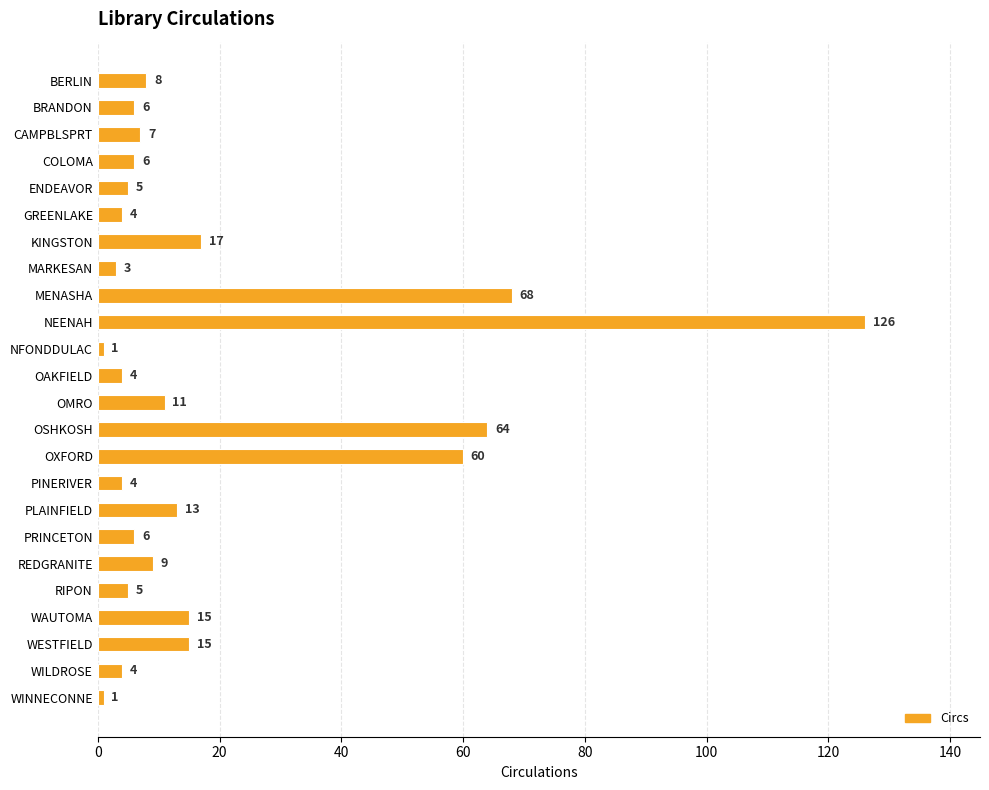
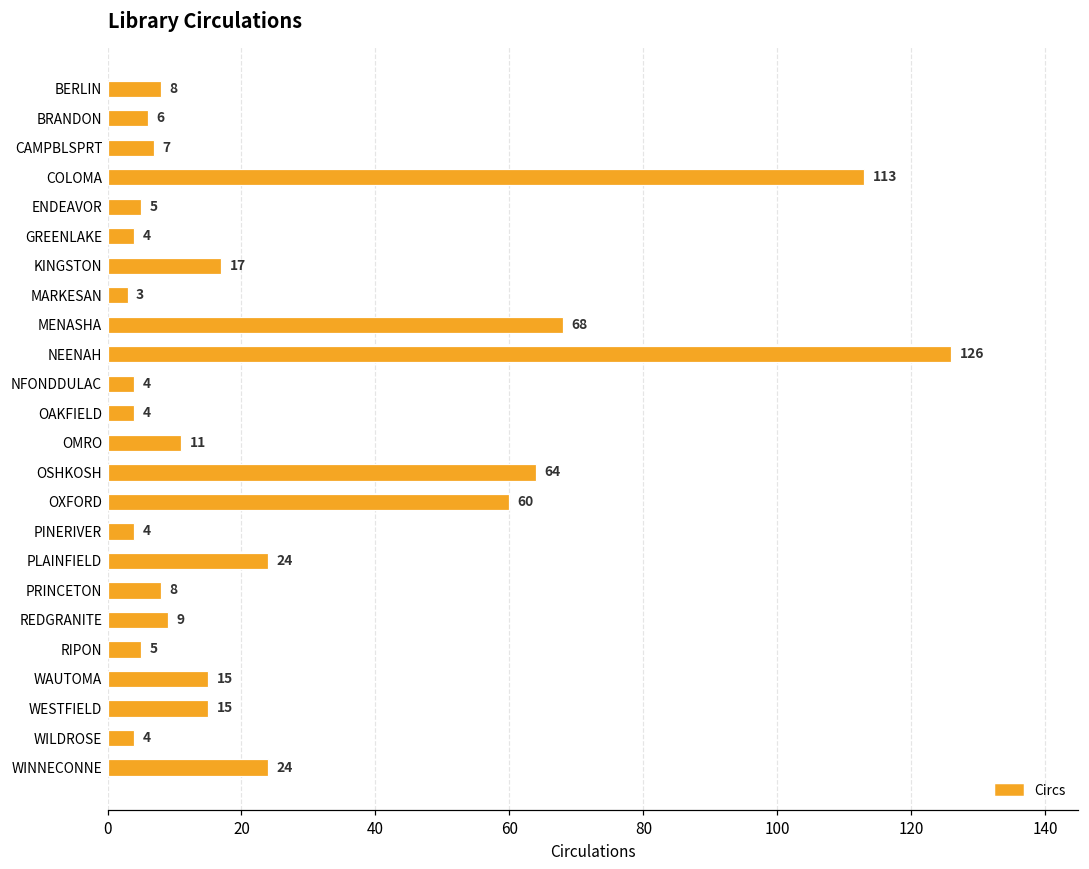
COLOMA: 6 -> 113
NFONDDULAC: 1 -> 4
PLAINFIELD: 13 -> 24
PRINCETON: 6 -> 8
WINNECONNE: 1 -> 24
